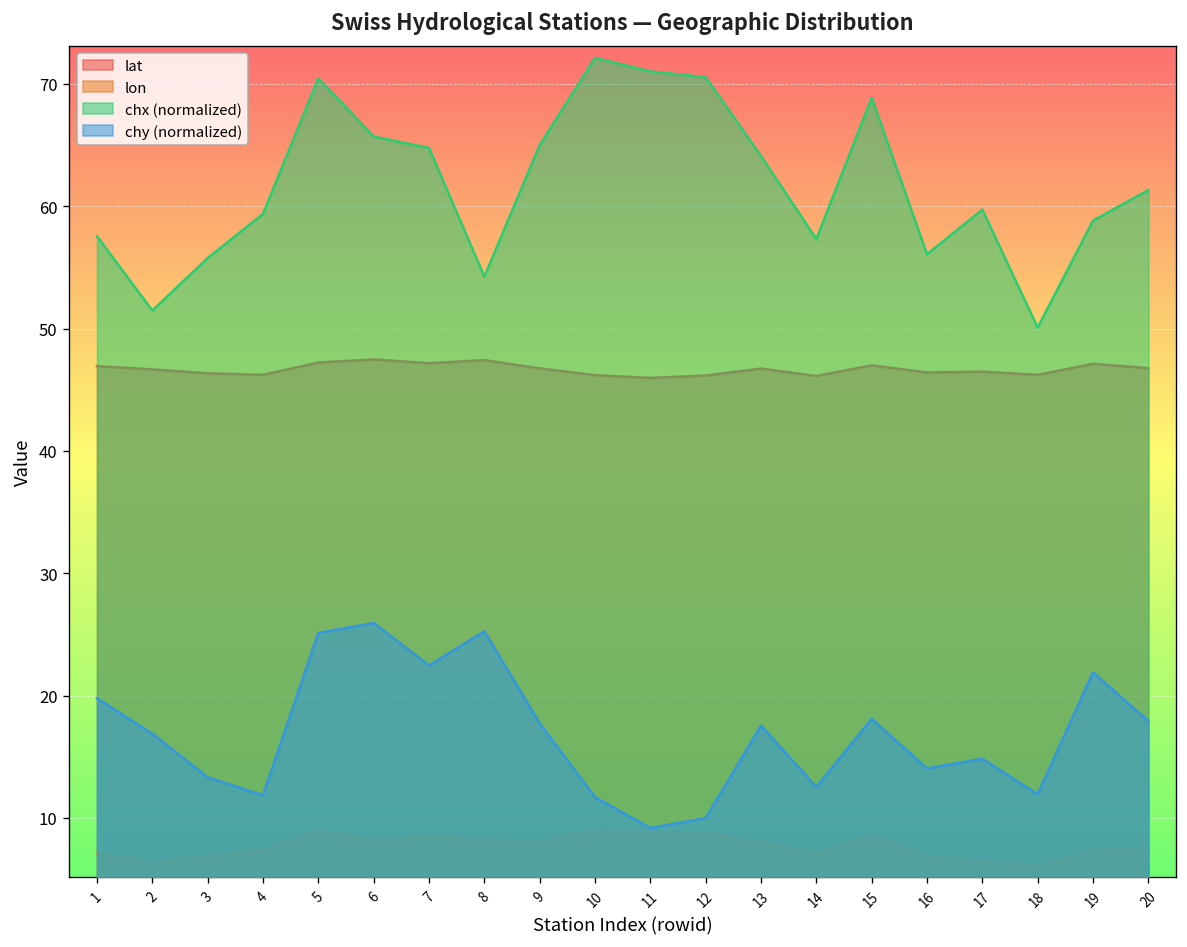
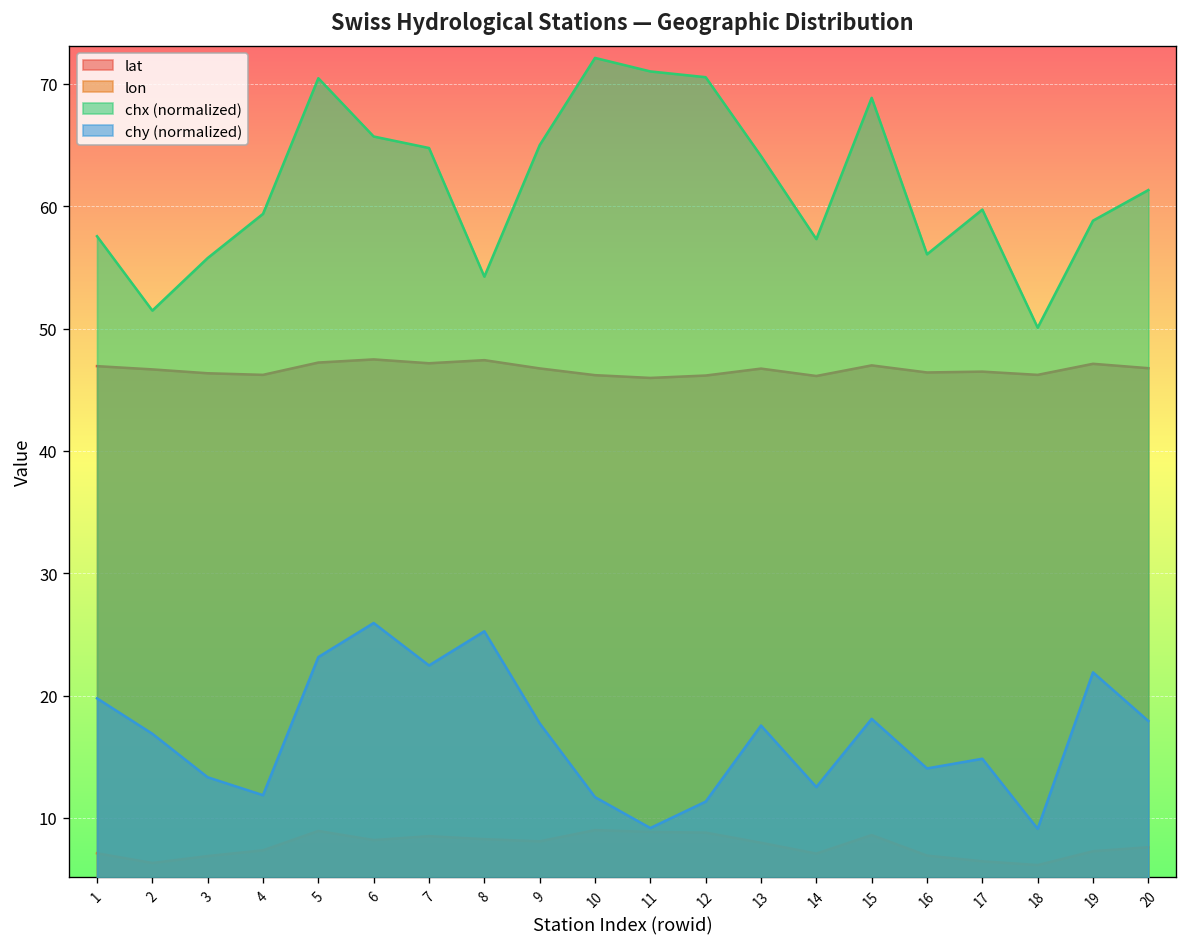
chy (normalized), 5: 25.1 -> 23.2
chy (normalized), 12: 10.0 -> 11.3
chy (normalized), 18: 11.9 -> 9.1
